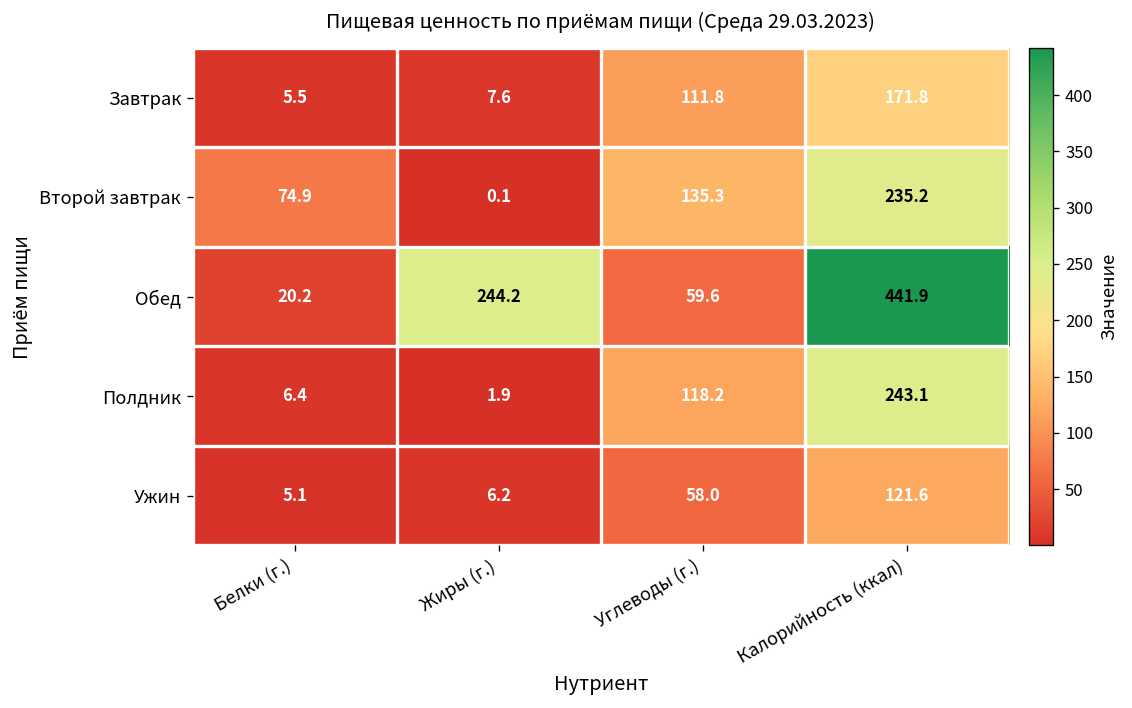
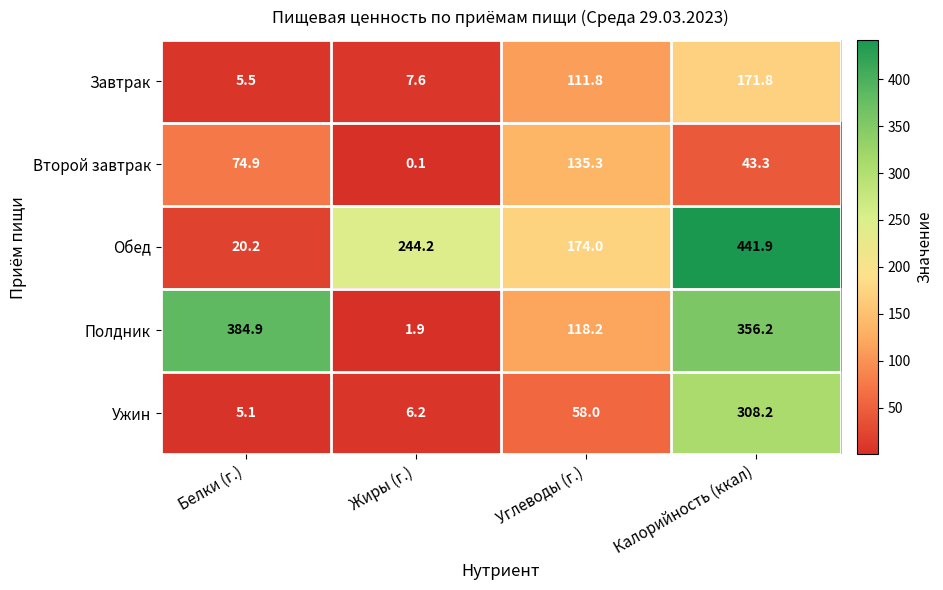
Второй завтрак, Калорийность (ккал): 235.2 -> 43.3
Обед, Углеводы (г.): 59.6 -> 174.0
Полдник, Белки (г.): 6.4 -> 384.9
Полдник, Калорийность (ккал): 243.1 -> 356.2
Ужин, Калорийность (ккал): 121.6 -> 308.2
